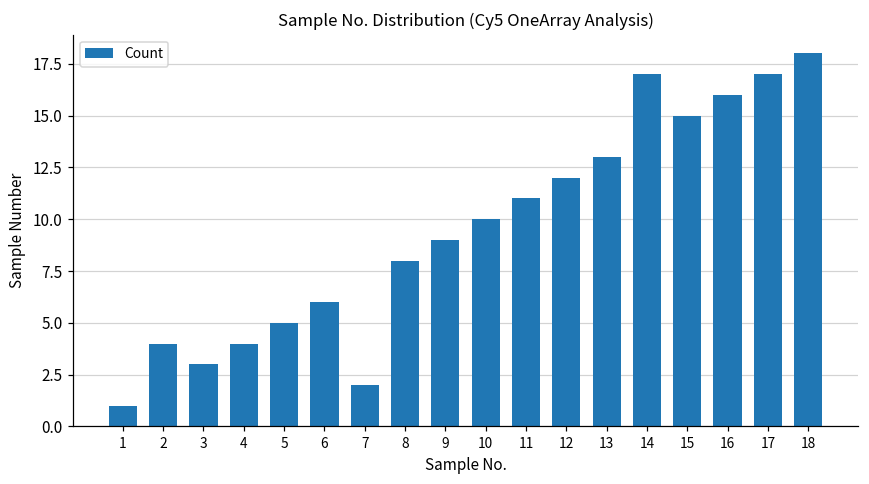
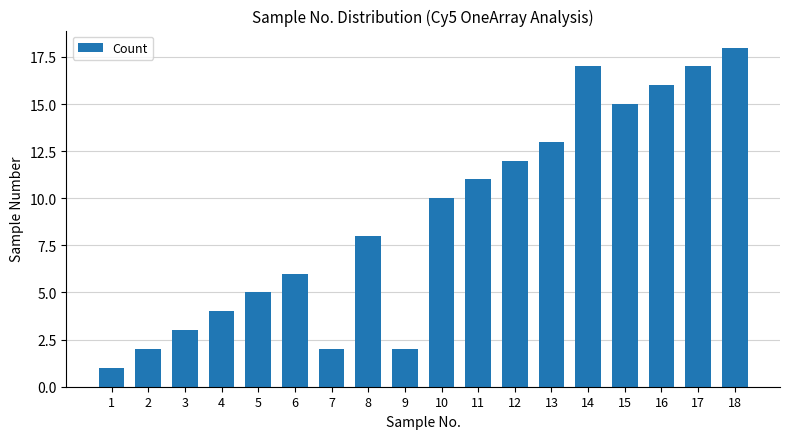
2: 4 -> 2
9: 9 -> 2
